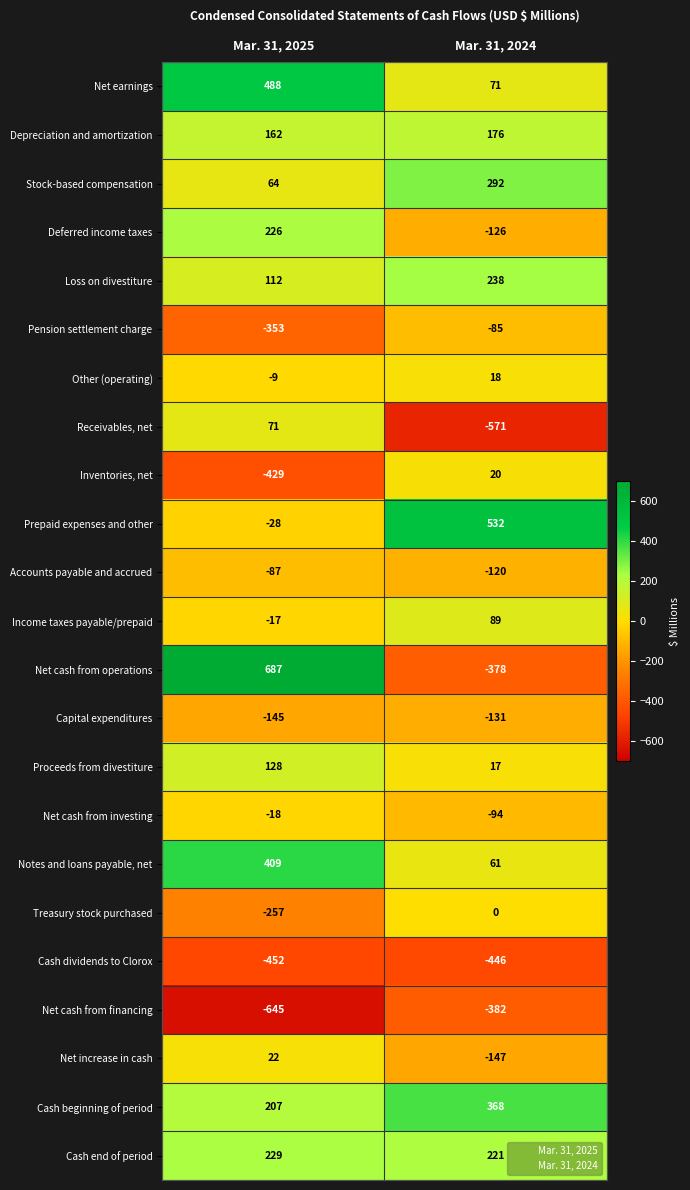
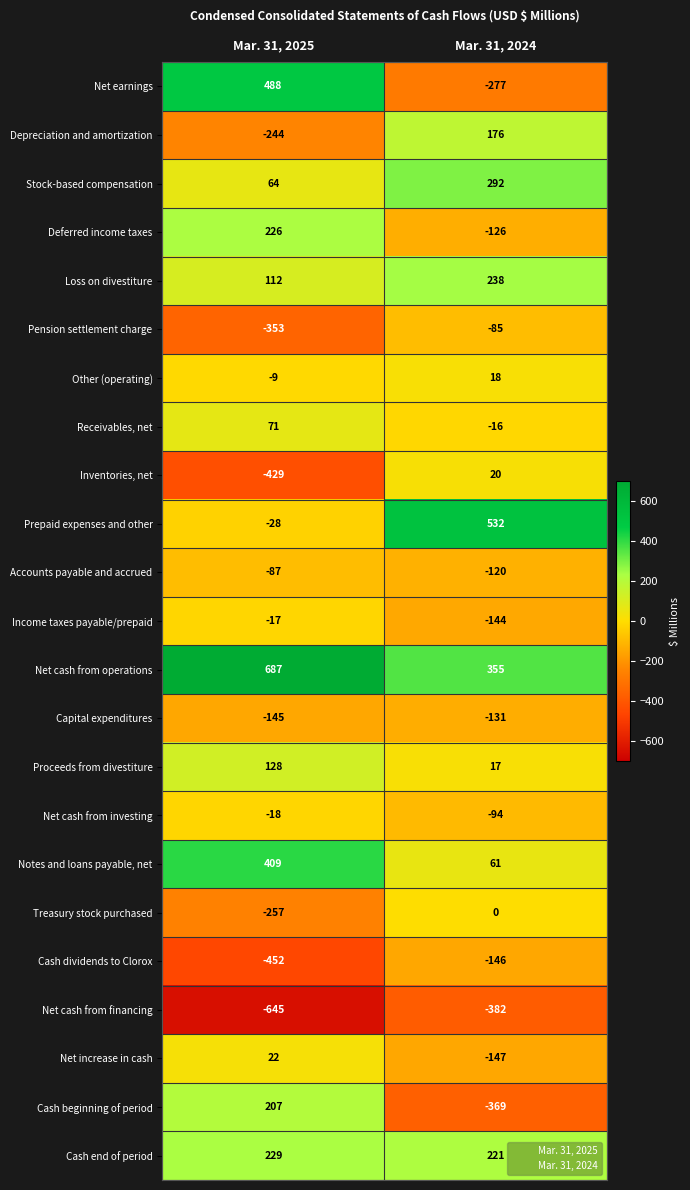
Net earnings, Mar. 31, 2024: 71 -> -277
Depreciation and amortization, Mar. 31, 2025: 162 -> -244
Receivables, net, Mar. 31, 2024: -571 -> -16
Income taxes payable/prepaid, Mar. 31, 2024: 89 -> -144
Net cash from operations, Mar. 31, 2024: -378 -> 355
Cash dividends to Clorox, Mar. 31, 2024: -446 -> -146
Cash beginning of period, Mar. 31, 2024: 368 -> -369
